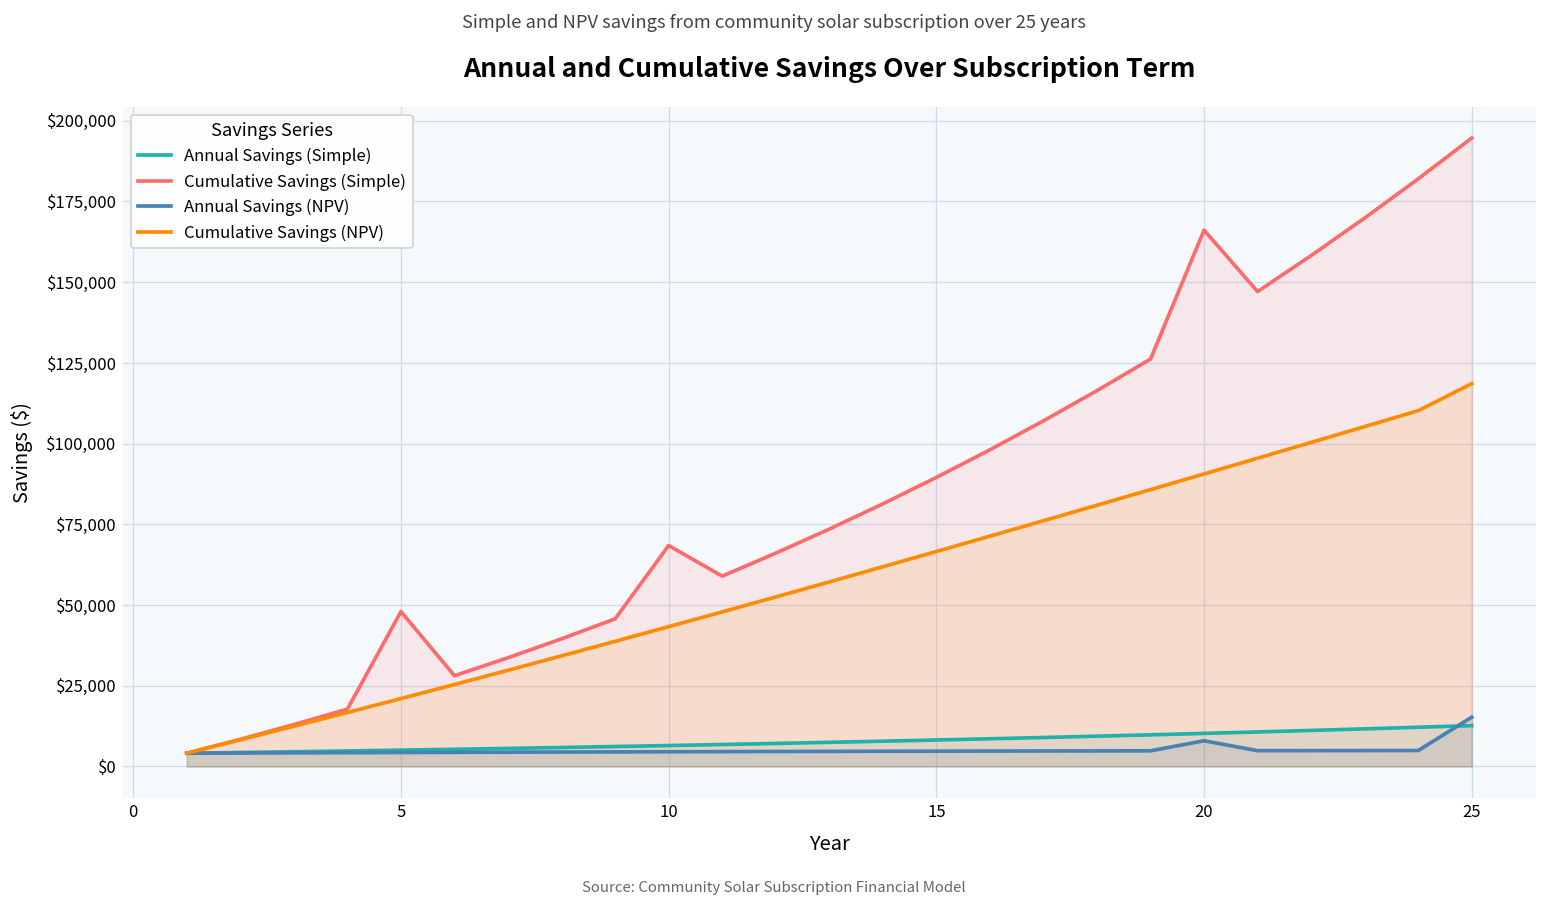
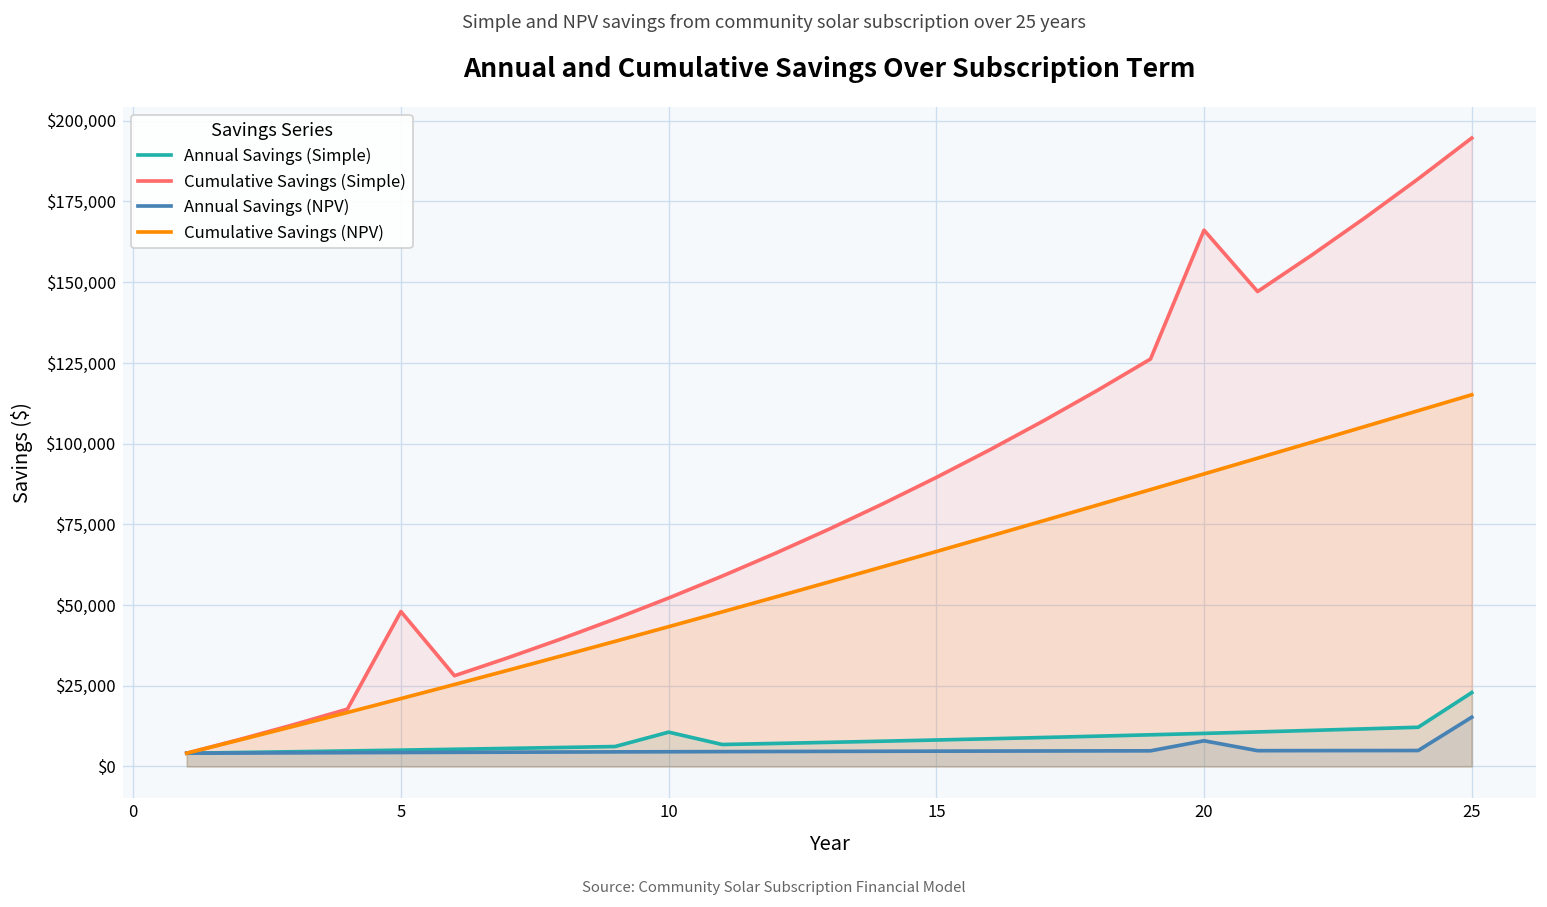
Annual Savings (Simple), 10: $6,000 -> $11,000
Cumulative Savings (Simple), 10: $68,000 -> $52,000
Annual Savings (Simple), 25: $13,000 -> $23,000
Cumulative Savings (NPV), 25: $119,000 -> $115,000
